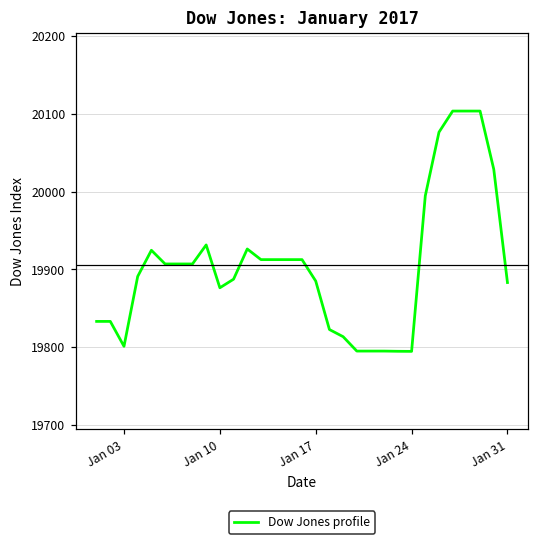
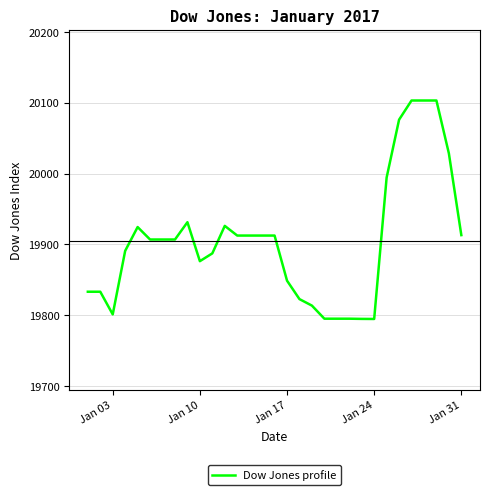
Jan 17: 19880 -> 19850
Jan 31: 19880 -> 19910
